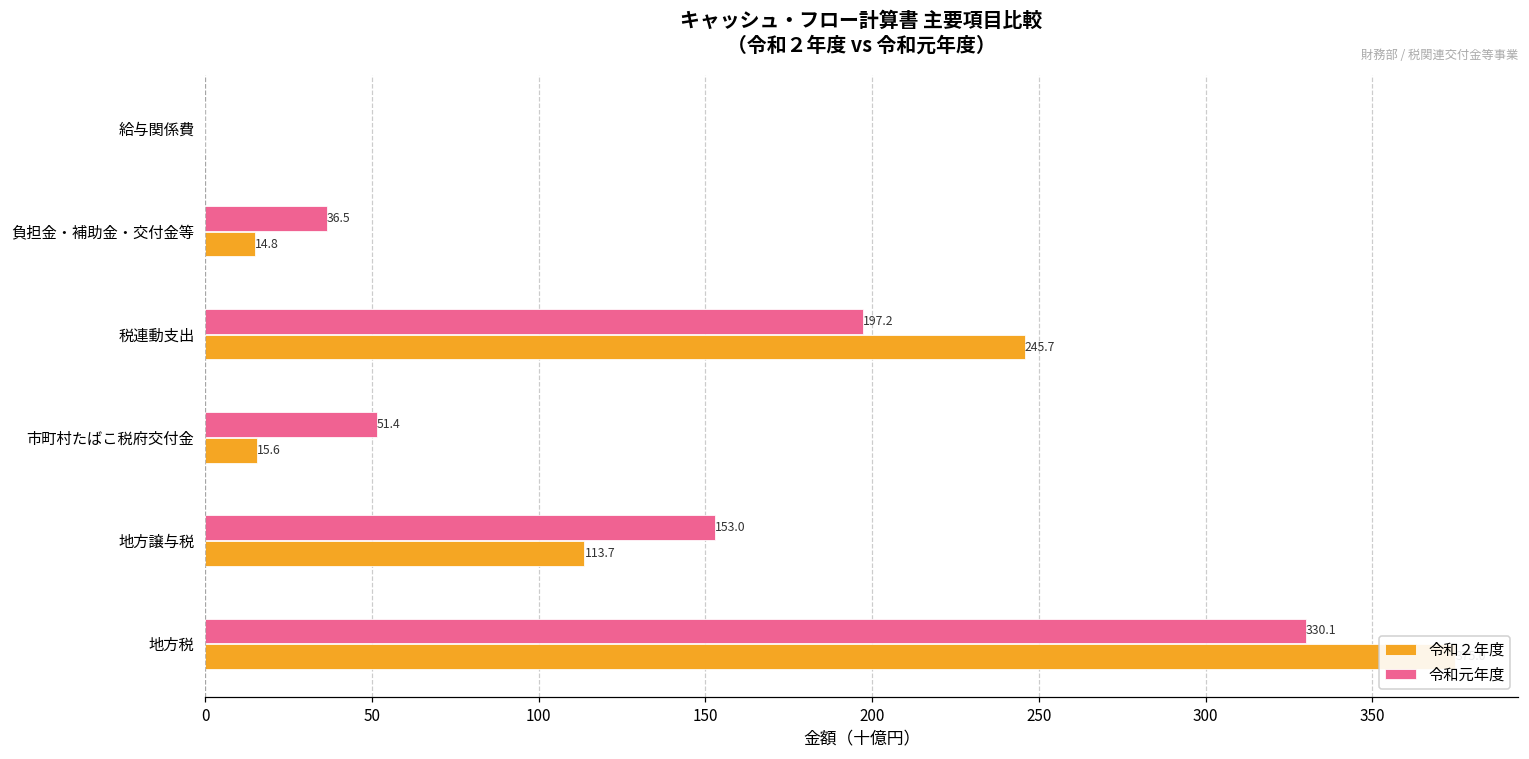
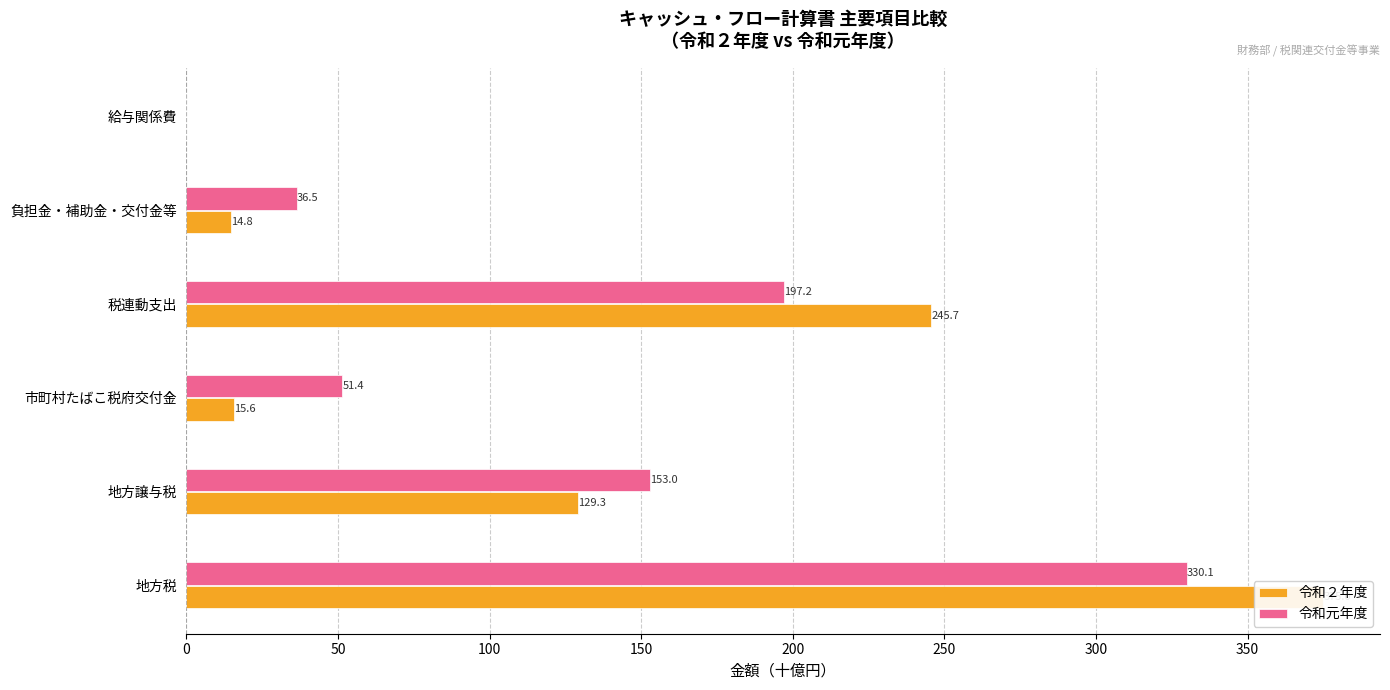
令和２年度, 地方譲与税: 113.7 -> 129.3
